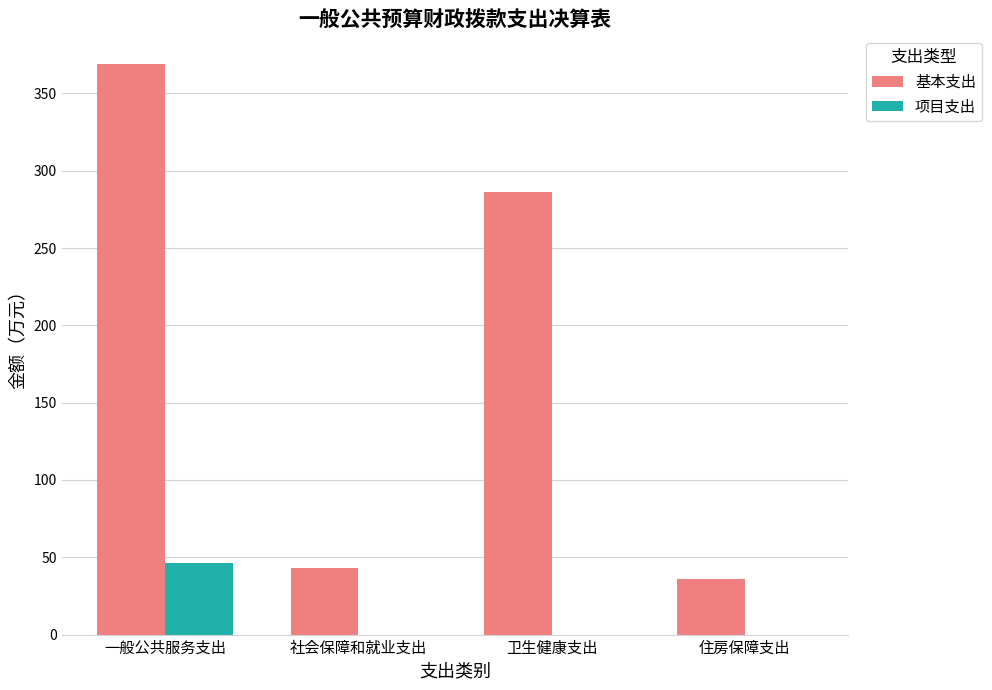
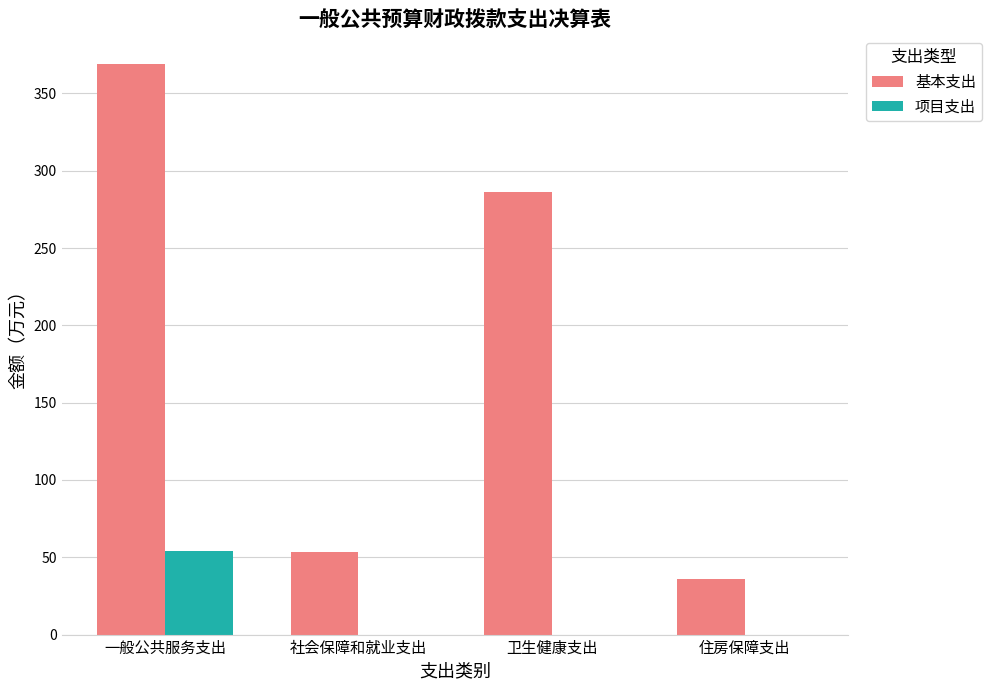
项目支出, 一般公共服务支出: 46 -> 54
基本支出, 社会保障和就业支出: 43 -> 53
